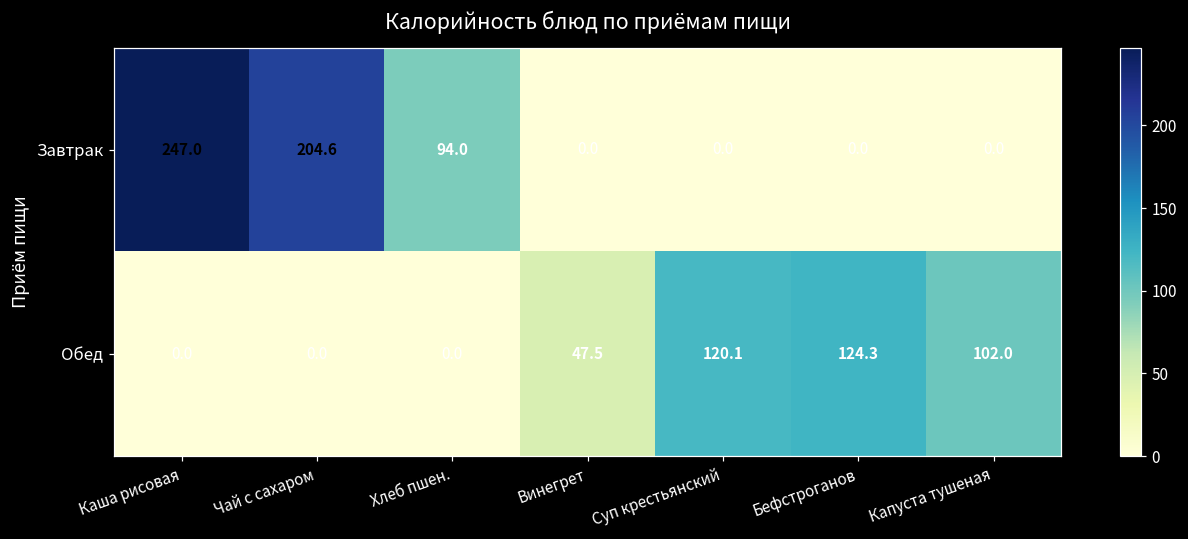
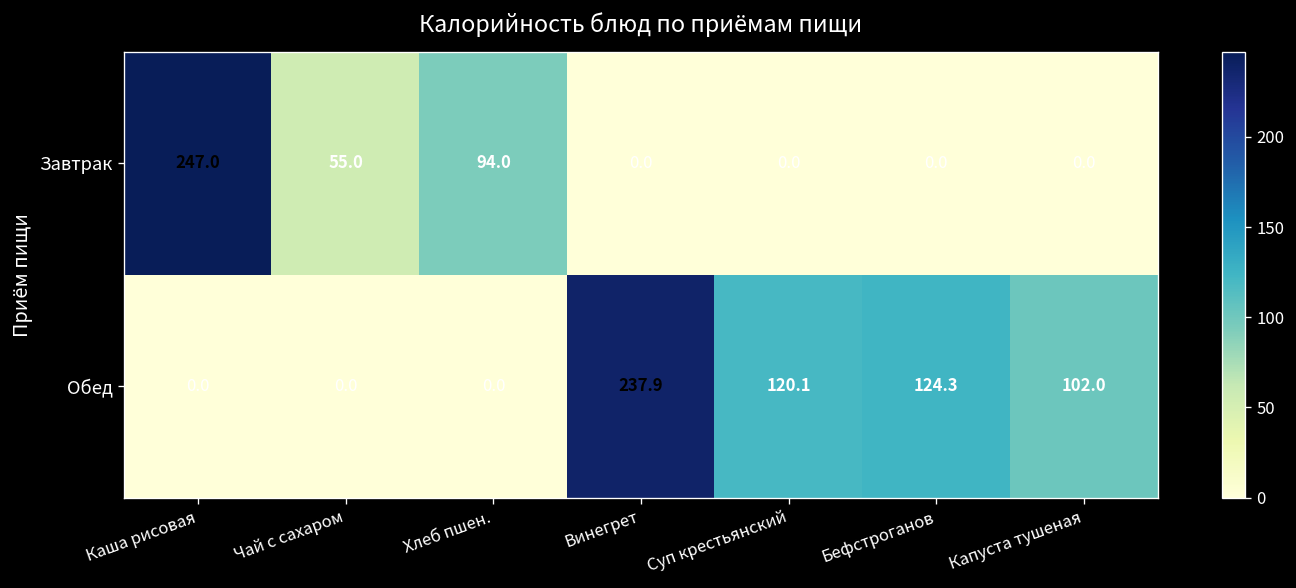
Завтрак, Чай с сахаром: 204.6 -> 55.0
Обед, Винегрет: 47.5 -> 237.9
